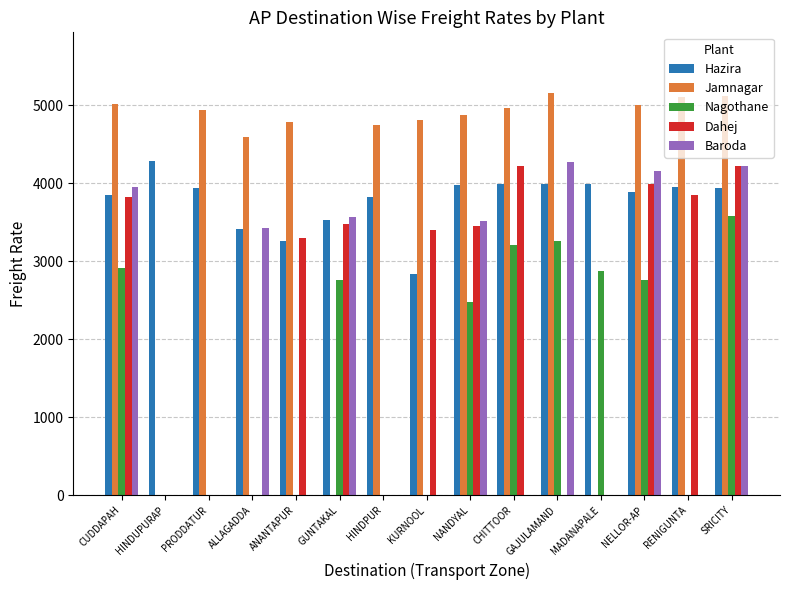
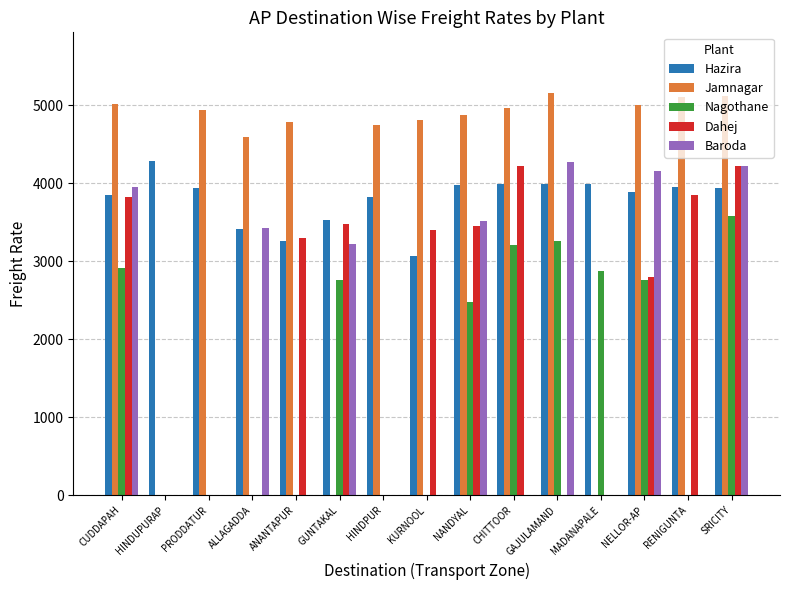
Baroda, GUNTAKAL: 3600 -> 3200
Hazira, KURNOOL: 2800 -> 3100
Dahej, NELLOR-AP: 4000 -> 2800
